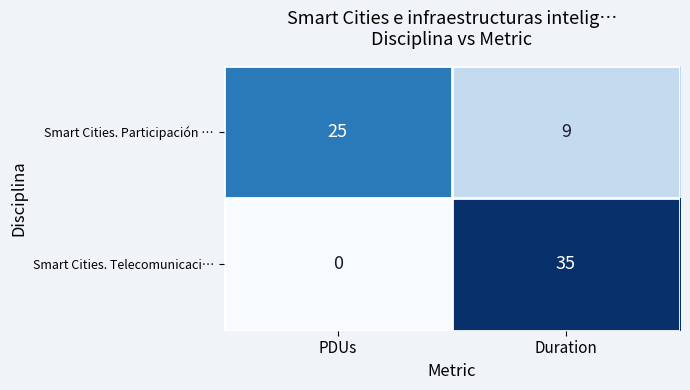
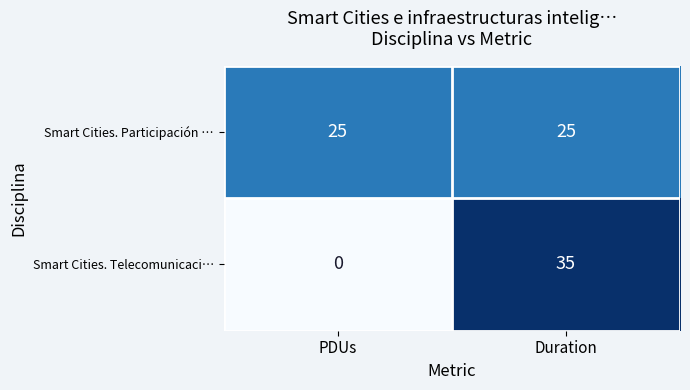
Smart Cities. Participación …, Duration: 9 -> 25
